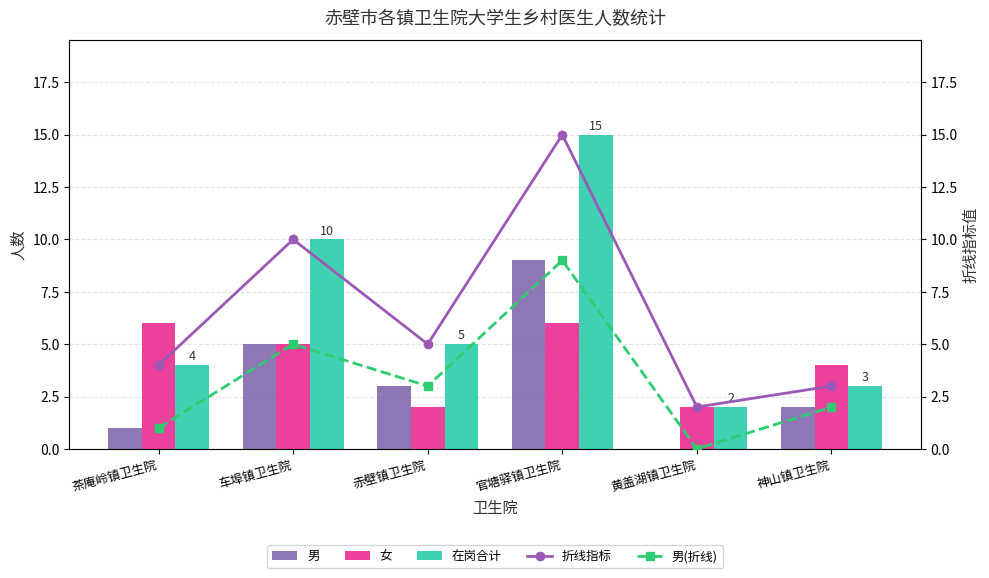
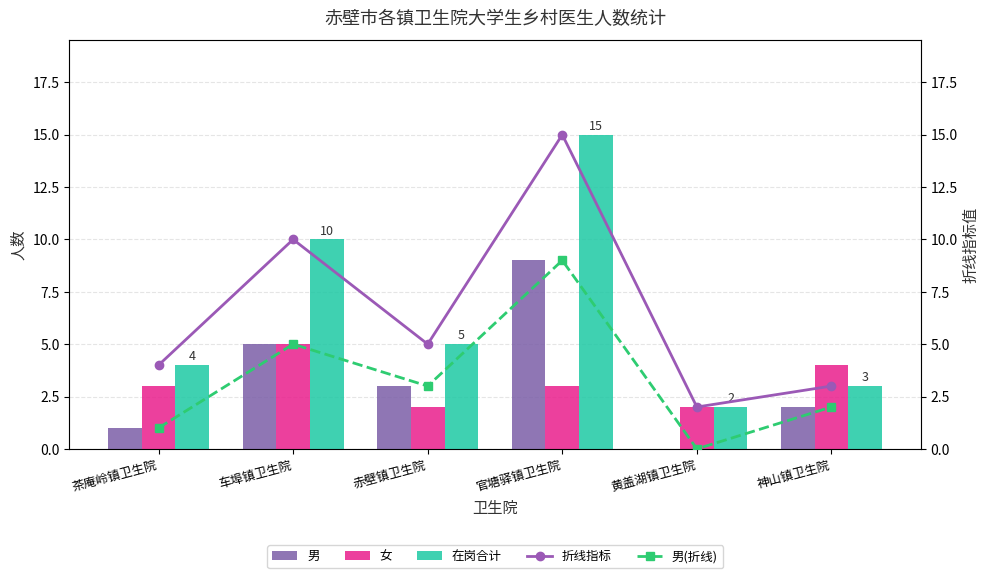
女, 茶庵岭镇卫生院: 6 -> 3
女, 官塘驿镇卫生院: 6 -> 3
